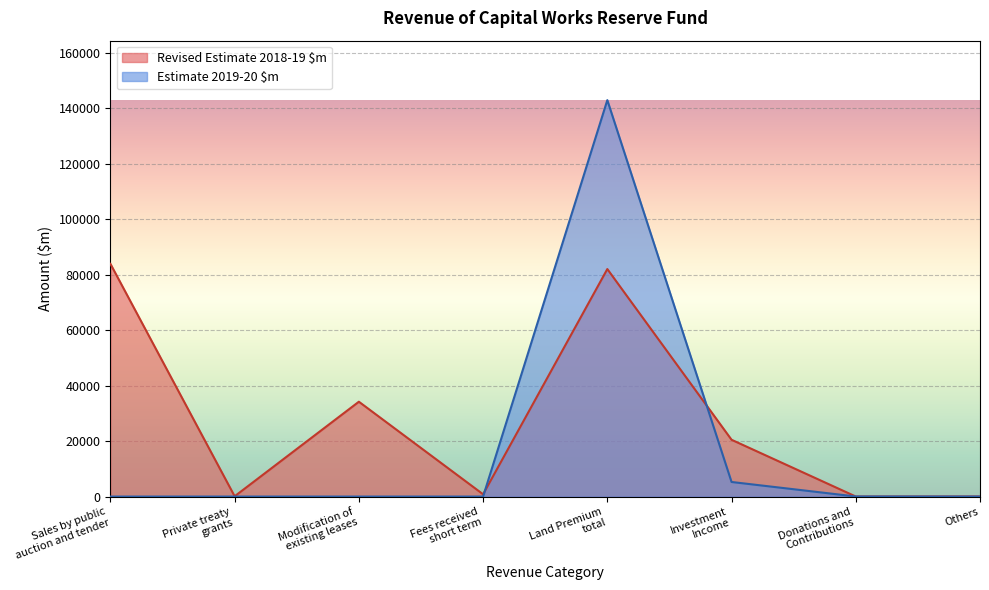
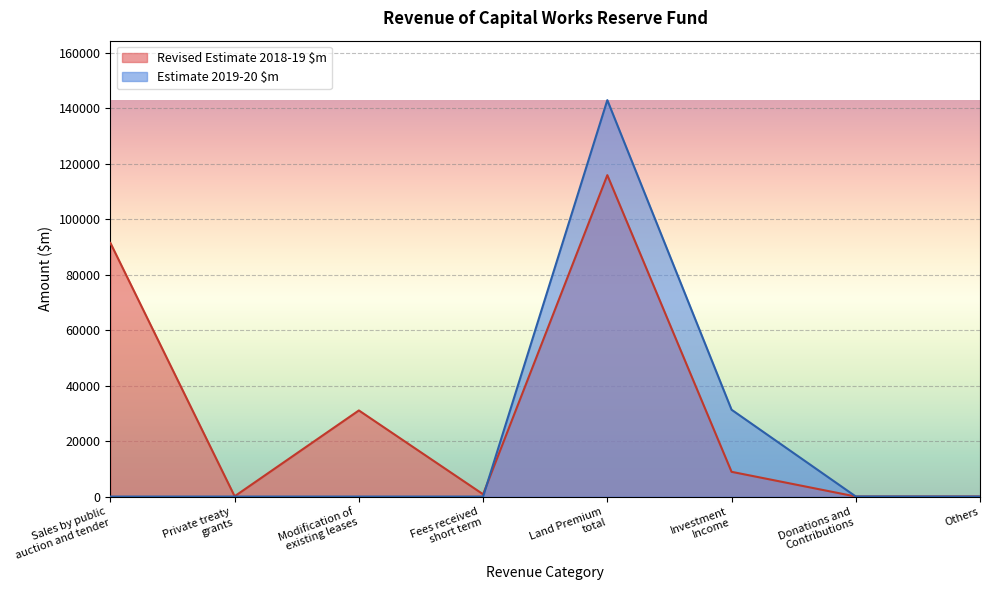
Revised Estimate 2018-19 $m, Sales by public auction and tender: 84000 -> 91000
Revised Estimate 2018-19 $m, Modification of existing leases: 34000 -> 31000
Revised Estimate 2018-19 $m, Land Premium total: 82000 -> 116000
Revised Estimate 2018-19 $m, Investment Income: 20000 -> 9000
Estimate 2019-20 $m, Investment Income: 5000 -> 31000
